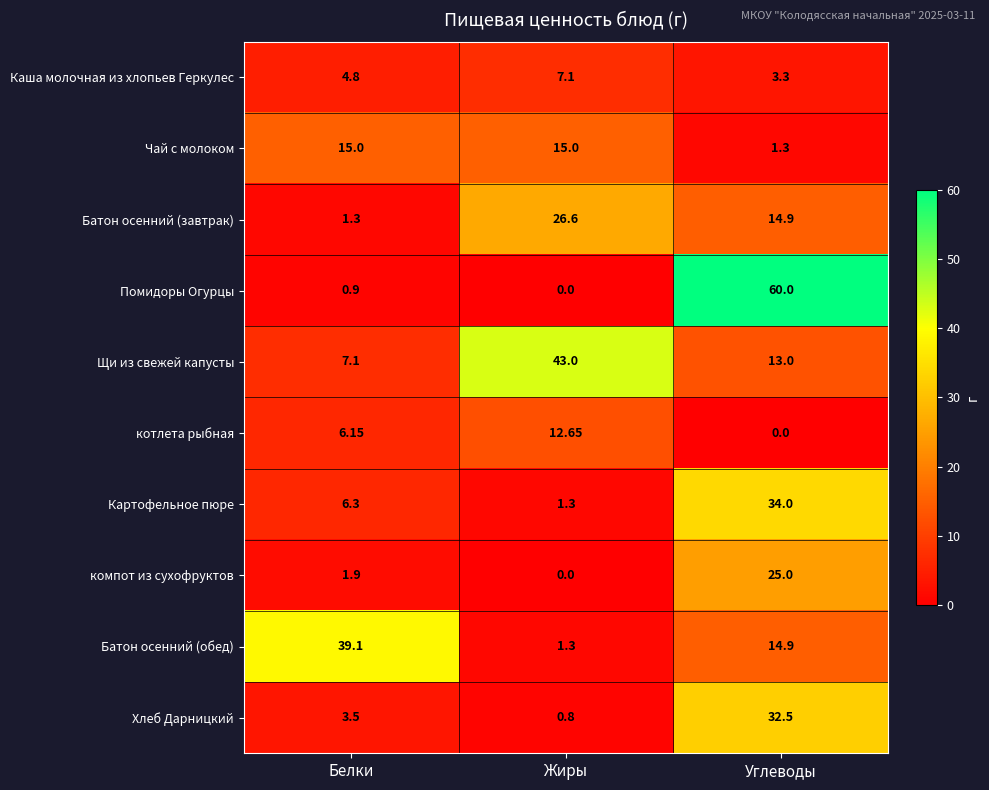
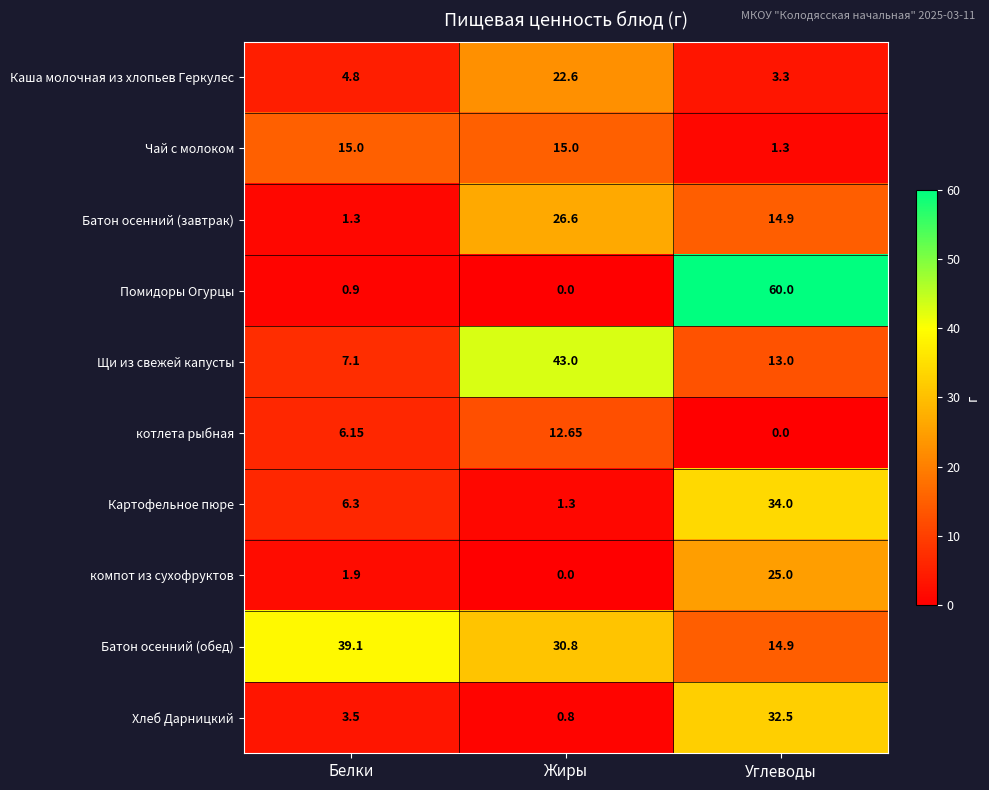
Каша молочная из хлопьев Геркулес, Жиры: 7.1 -> 22.6
Батон осенний (обед), Жиры: 1.3 -> 30.8
